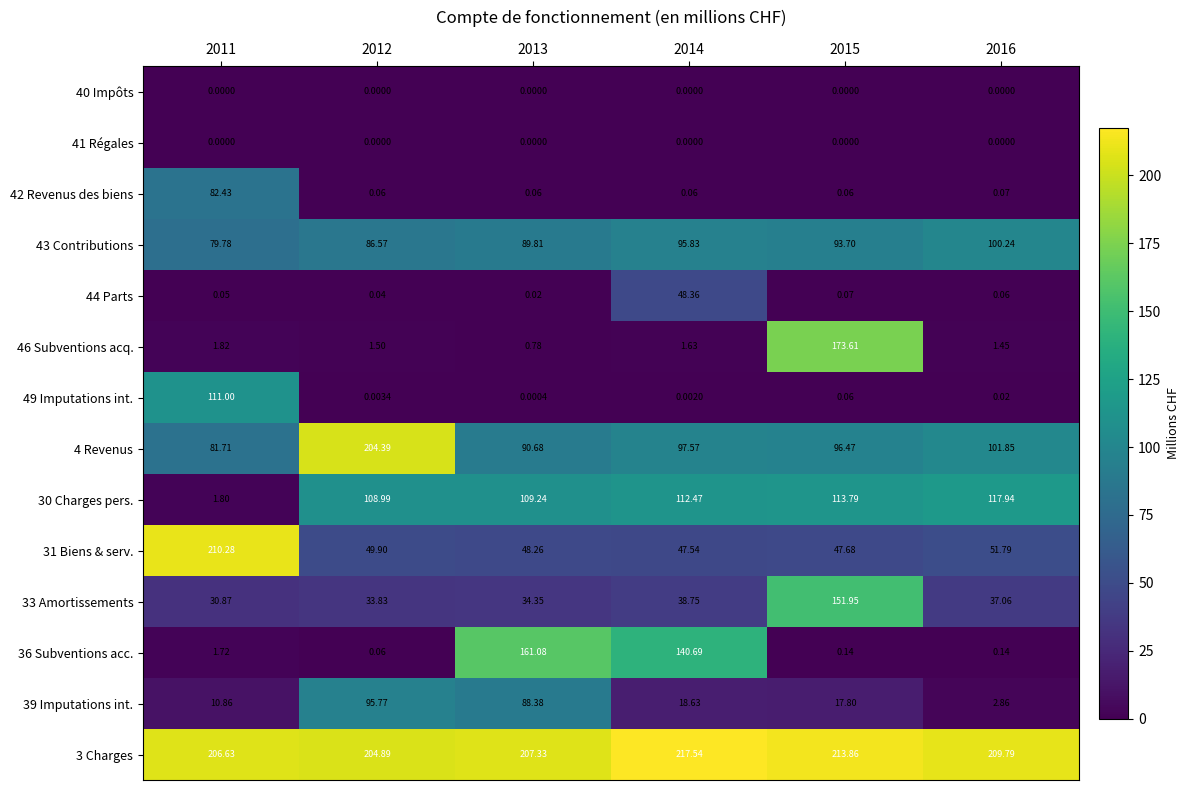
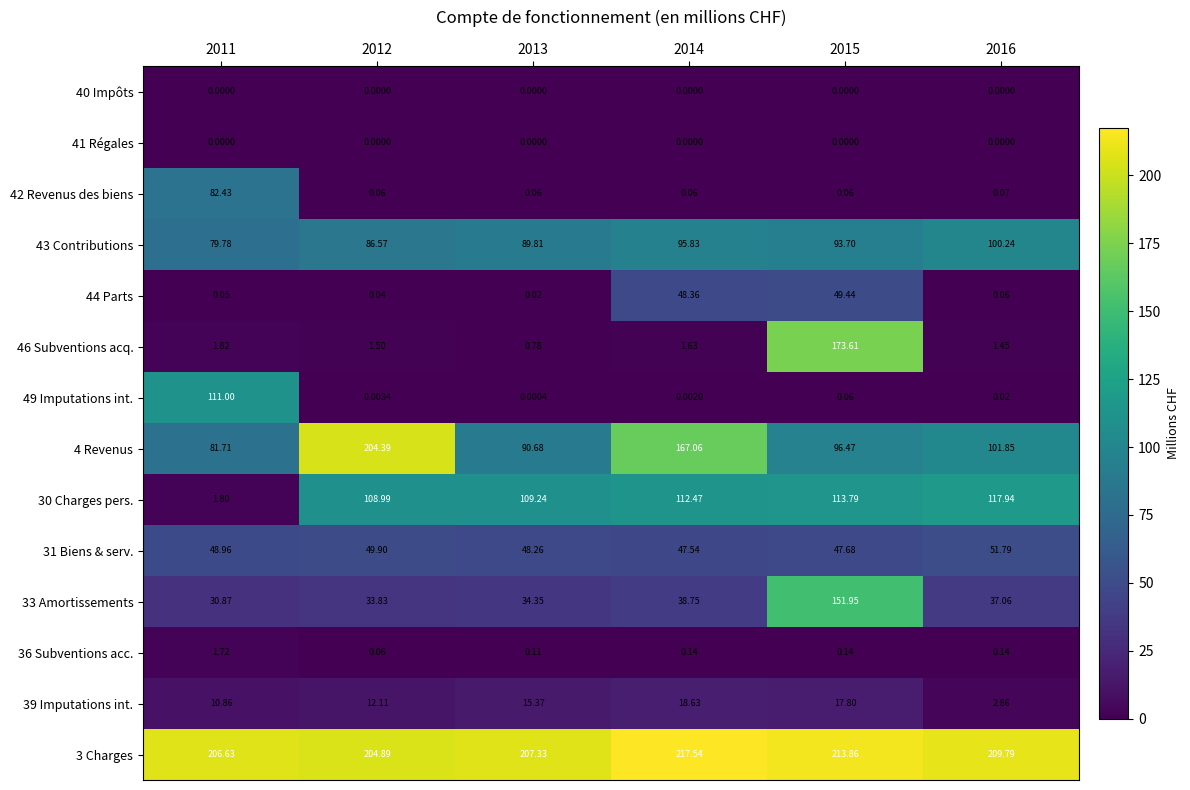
44 Parts, 2015: 0.07 -> 49.44
4 Revenus, 2014: 97.57 -> 167.06
31 Biens & serv., 2011: 210.28 -> 48.96
36 Subventions acc., 2013: 161.08 -> 0.11
36 Subventions acc., 2014: 140.69 -> 0.14
39 Imputations int., 2012: 95.77 -> 12.11
39 Imputations int., 2013: 88.38 -> 15.37
